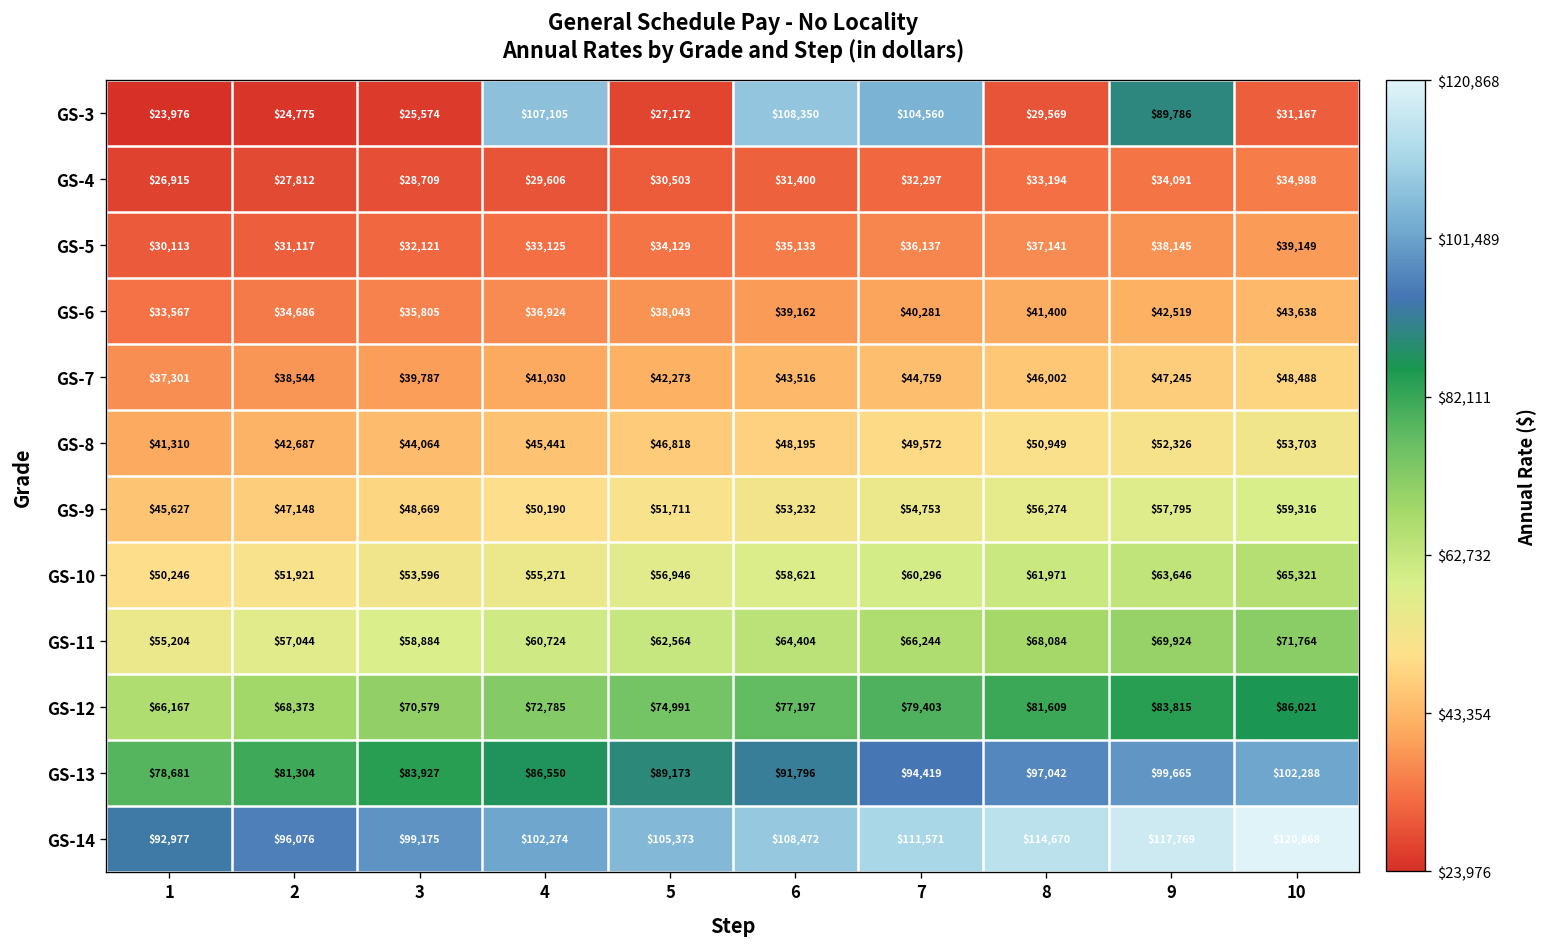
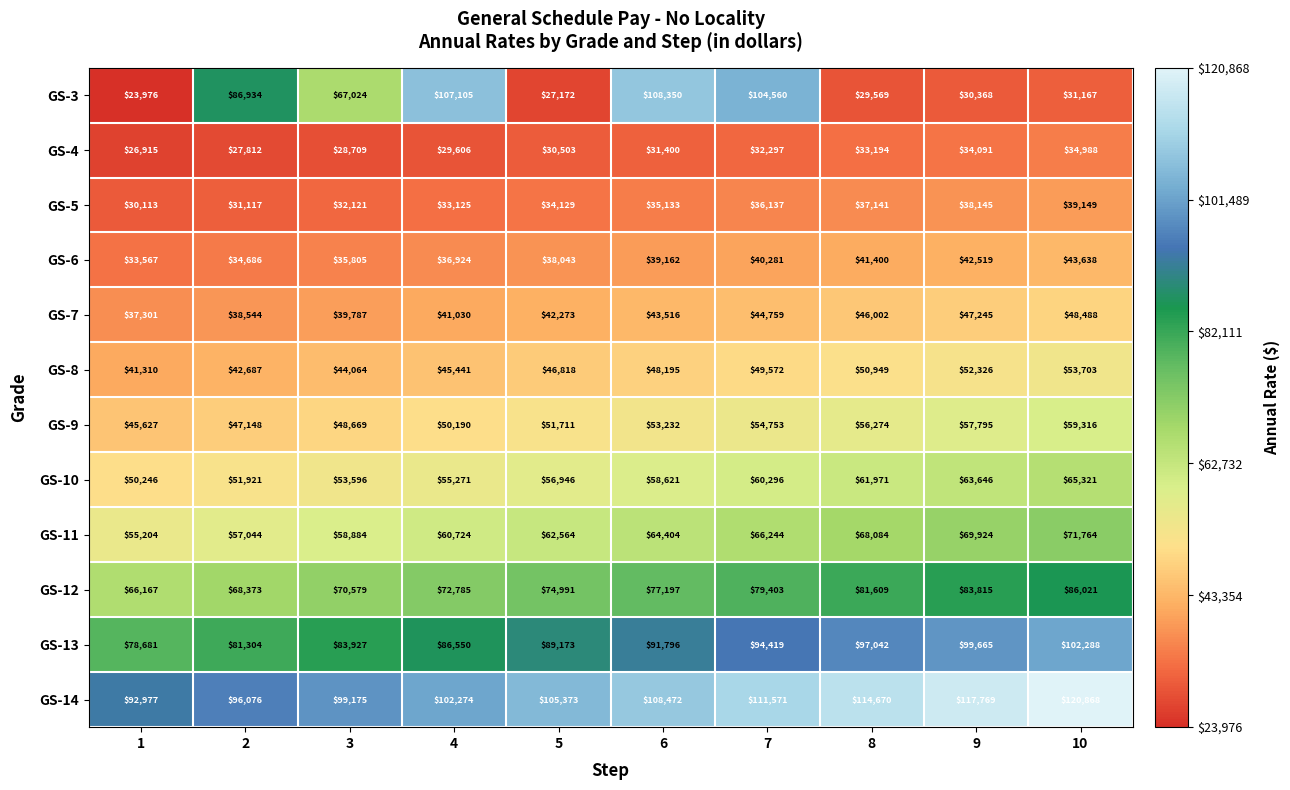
GS-3, 2: $24,775 -> $86,934
GS-3, 3: $25,574 -> $67,024
GS-3, 9: $89,786 -> $30,368
